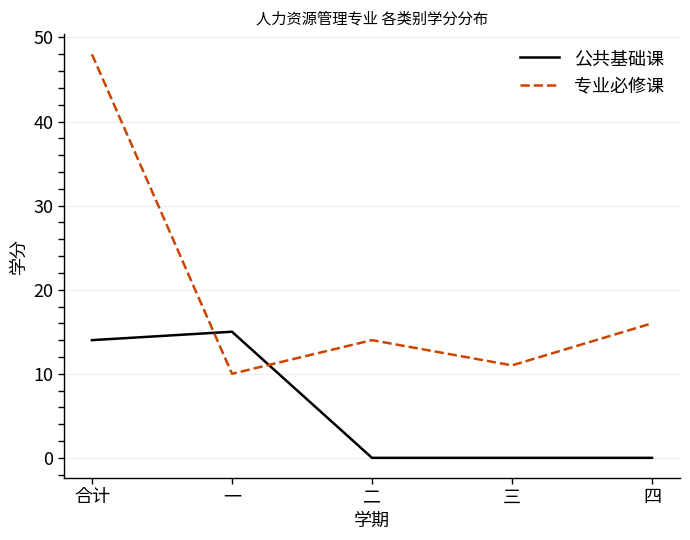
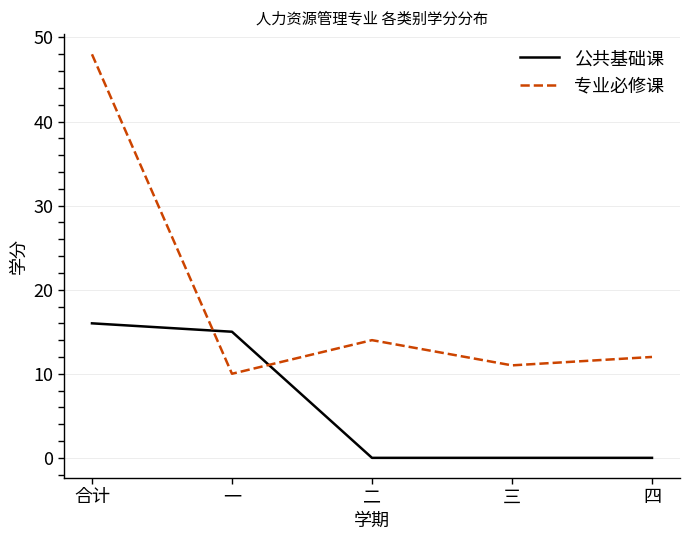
公共基础课, 合计: 14 -> 16
专业必修课, 四: 16 -> 12
